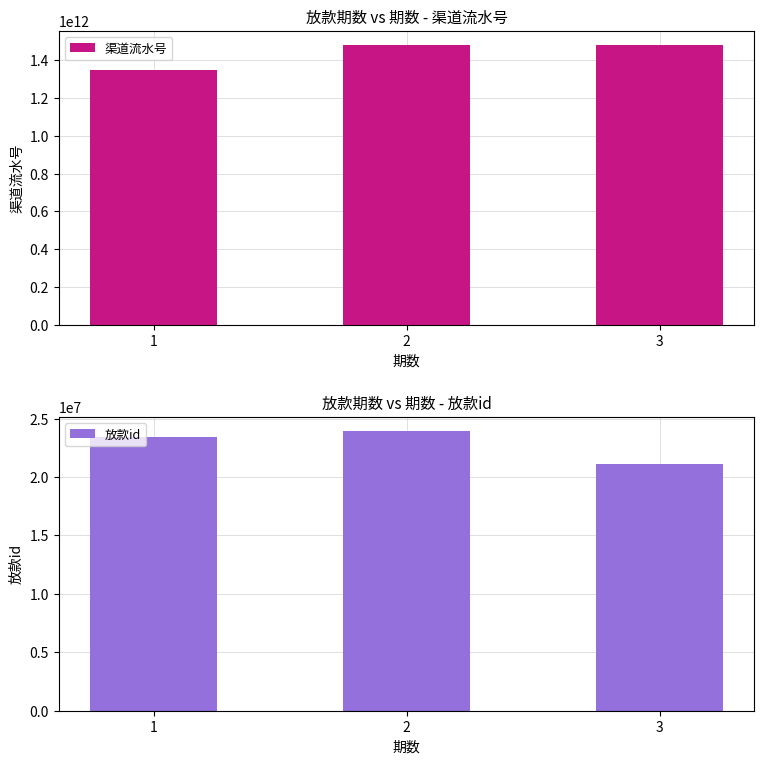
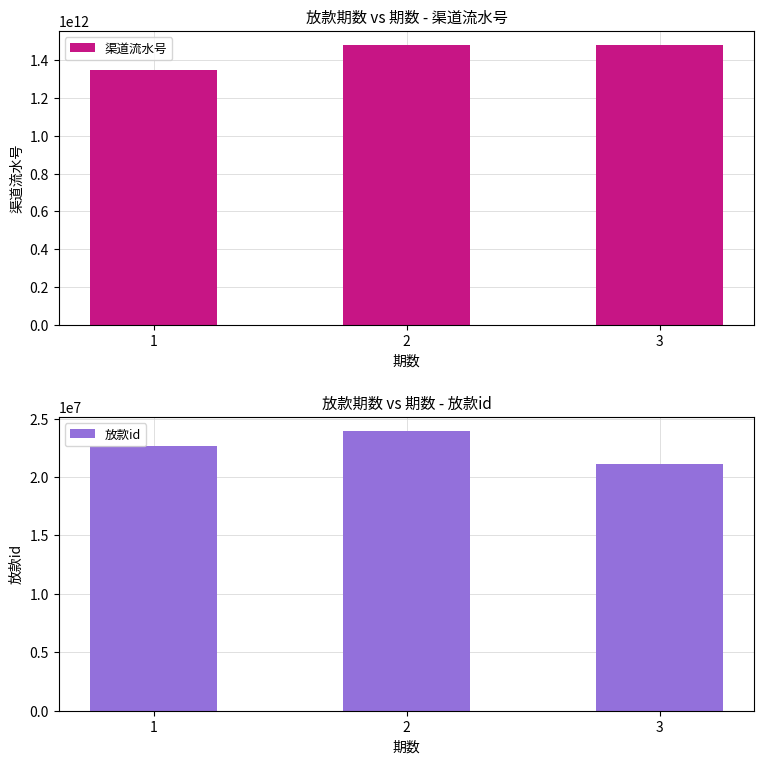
放款期数 vs 期数 - 放款id, 1: 23400000 -> 22600000
